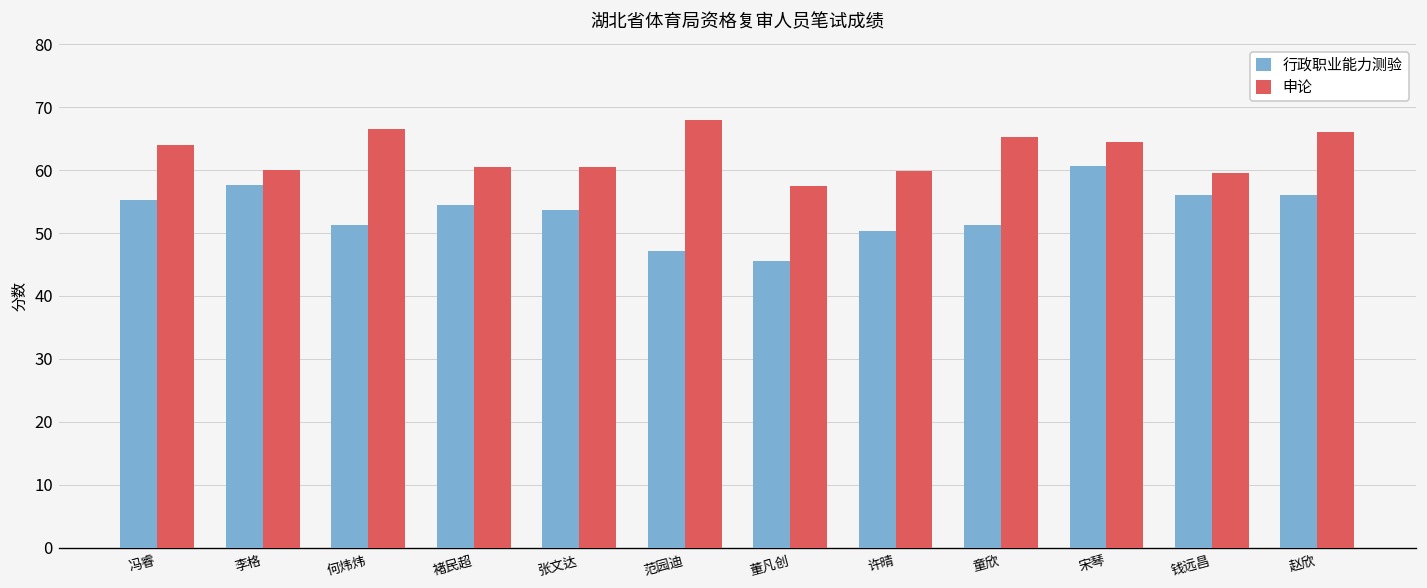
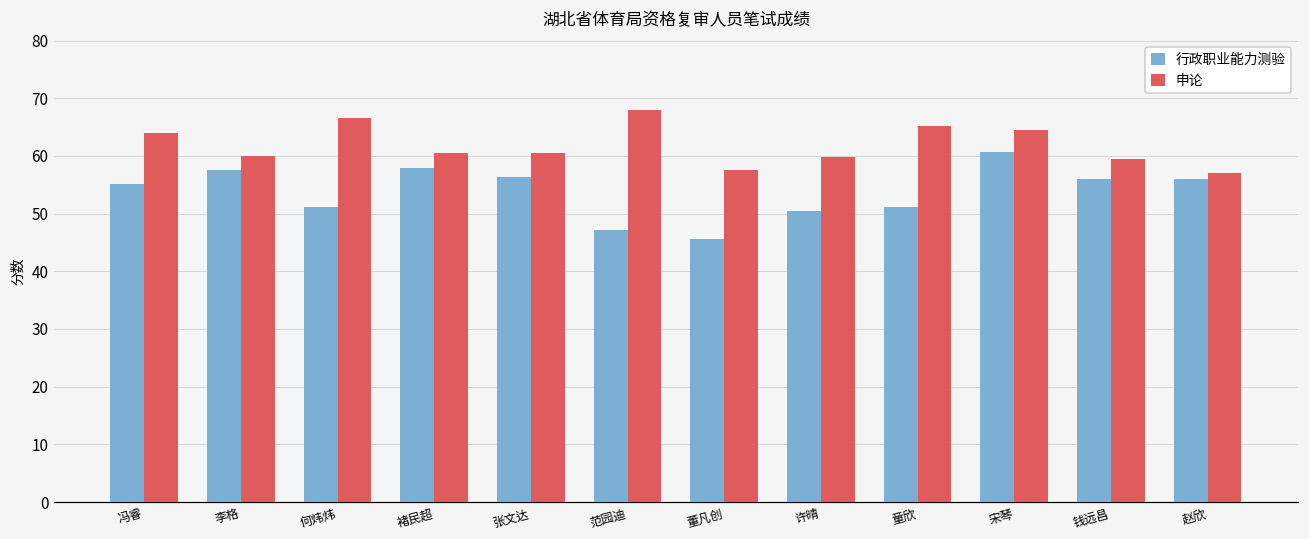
行政职业能力测验, 褚民超: 54 -> 58
行政职业能力测验, 张文达: 54 -> 56
申论, 赵欣: 66 -> 57
